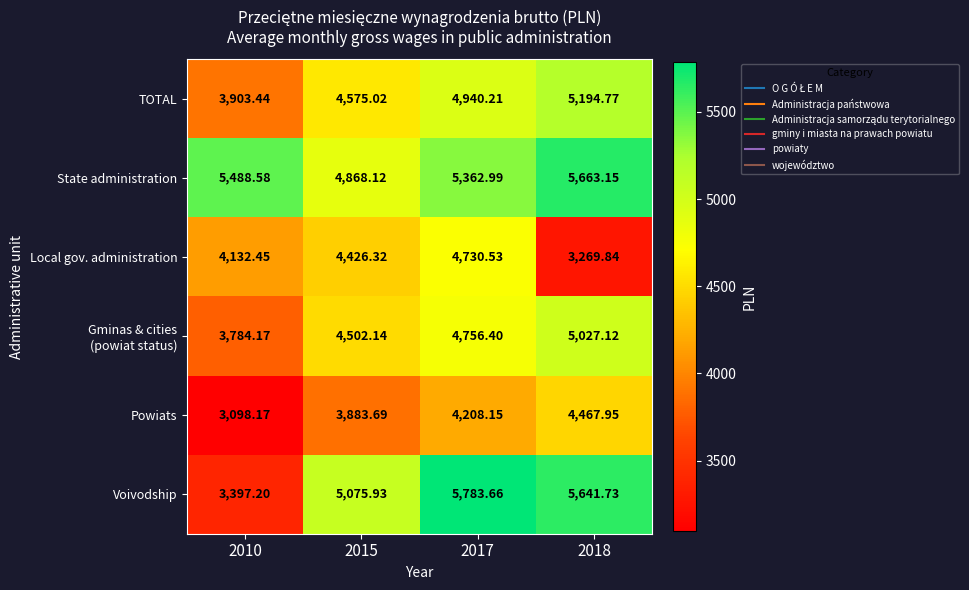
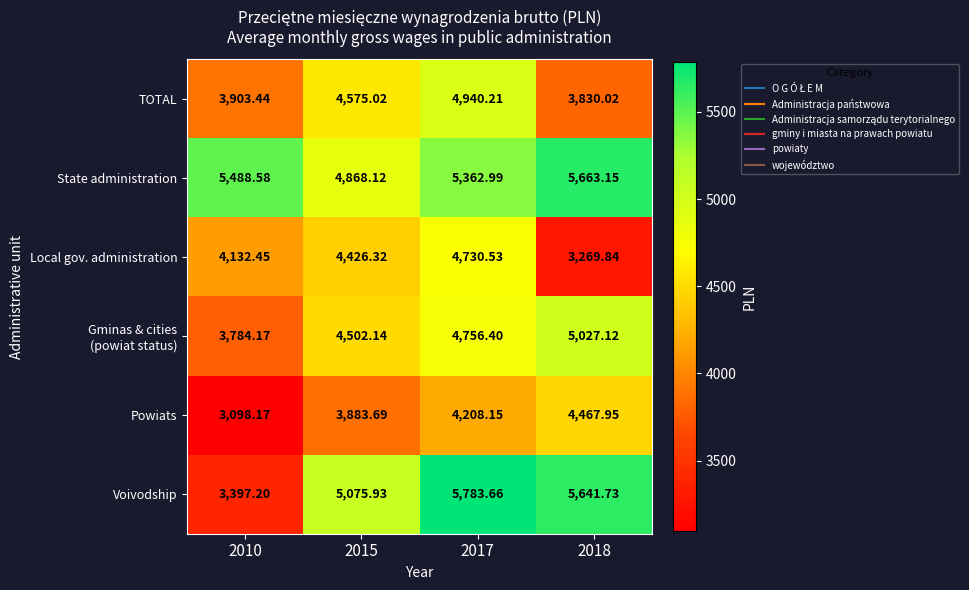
TOTAL, 2018: 5,194.77 -> 3,830.02
